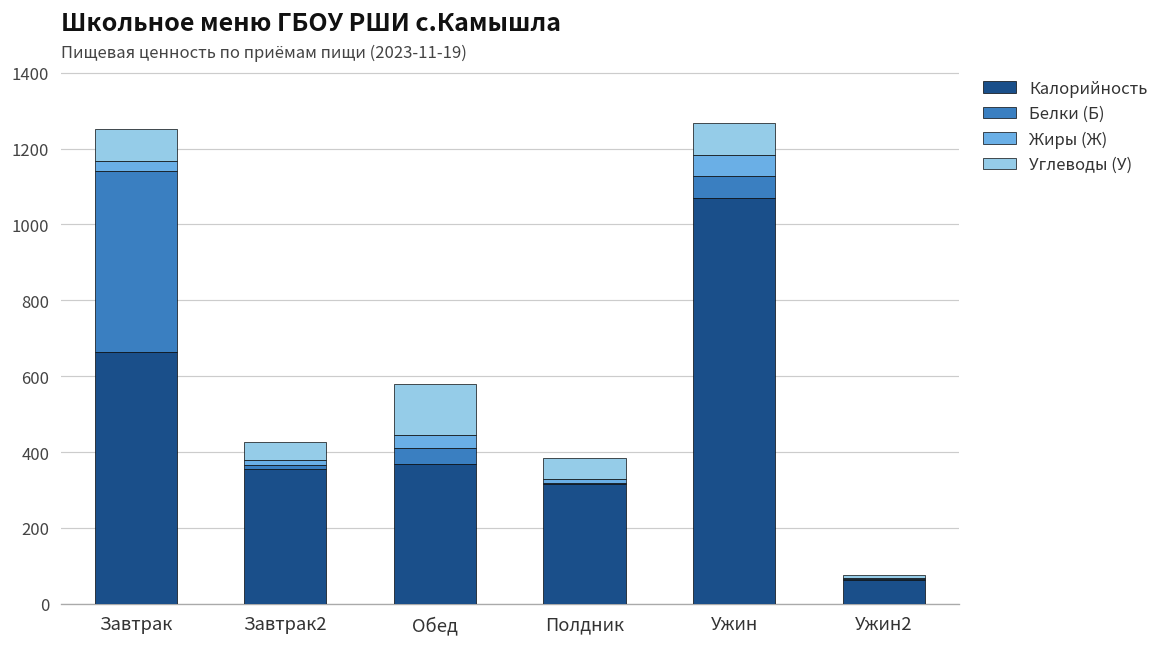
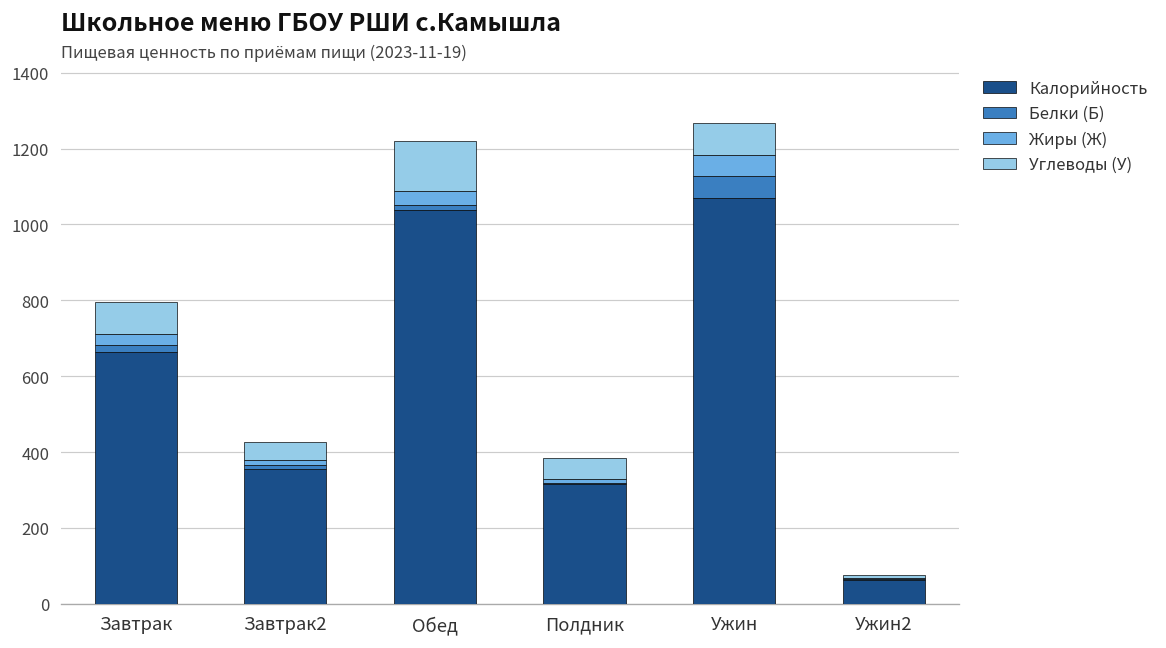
Белки (Б), Завтрак: 470 -> 20
Калорийность, Обед: 370 -> 1040
Белки (Б), Обед: 40 -> 10
